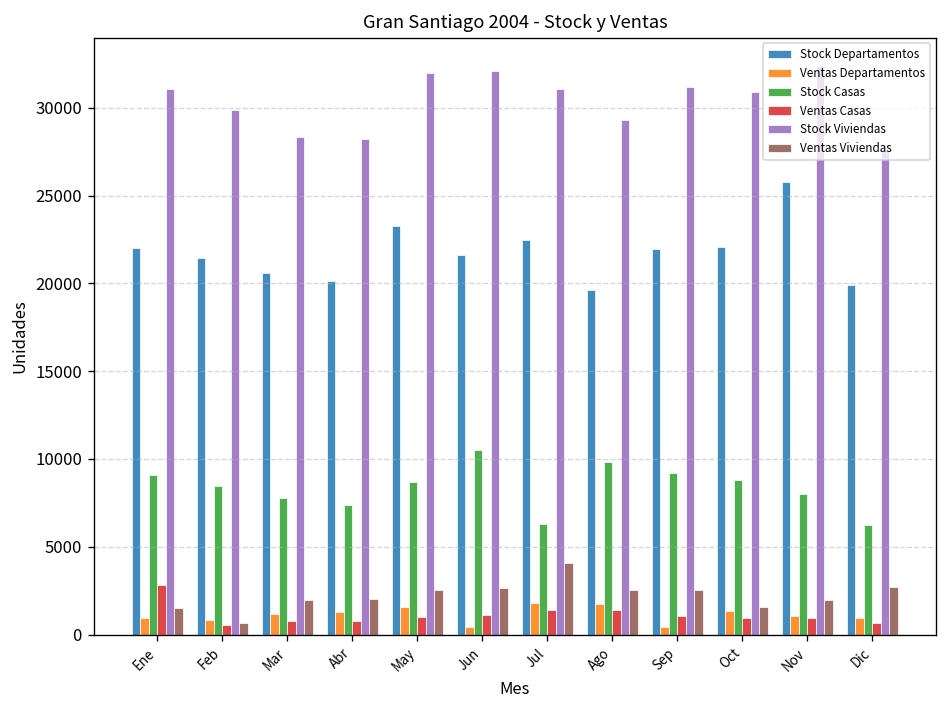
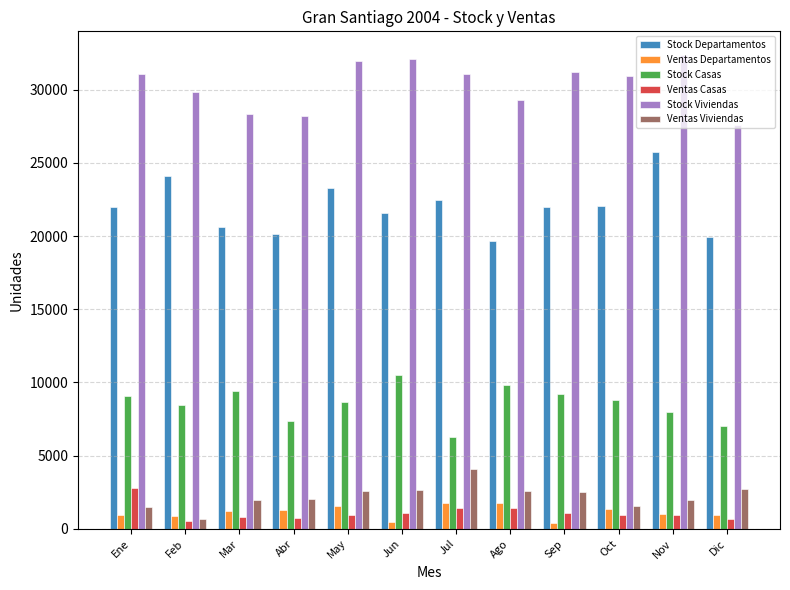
Stock Departamentos, Feb: 21400 -> 24100
Stock Casas, Mar: 7800 -> 9400
Stock Casas, Dic: 6200 -> 7000
